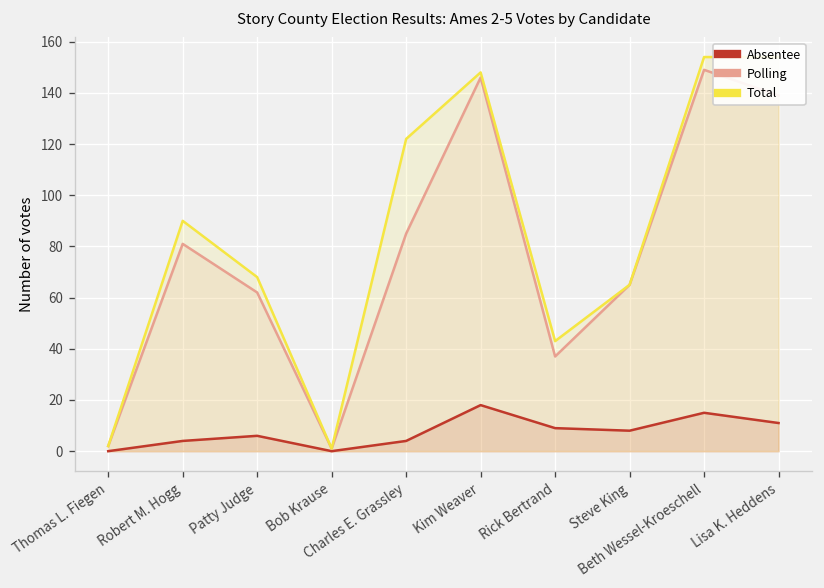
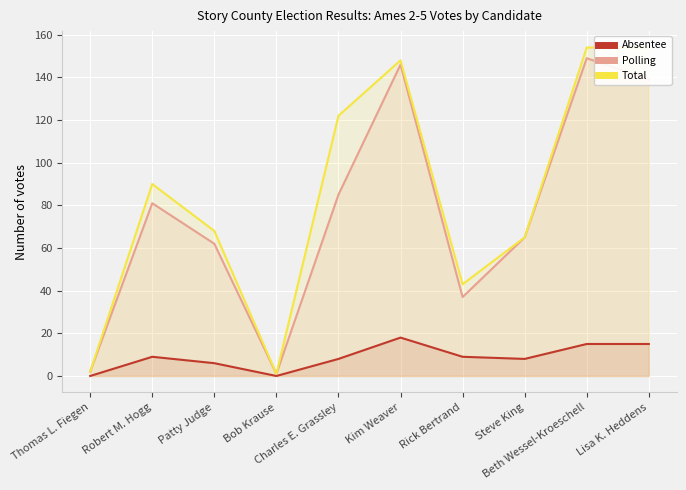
Absentee, Robert M. Hogg: 4 -> 9
Absentee, Charles E. Grassley: 4 -> 8
Absentee, Lisa K. Heddens: 11 -> 15
